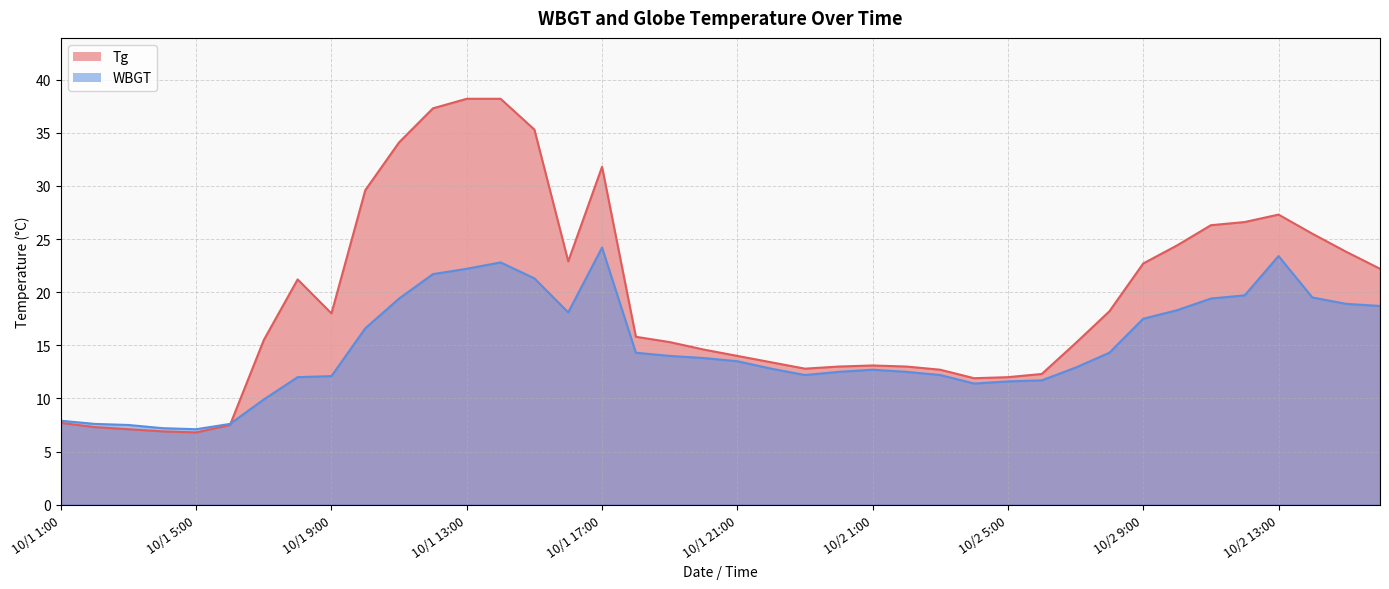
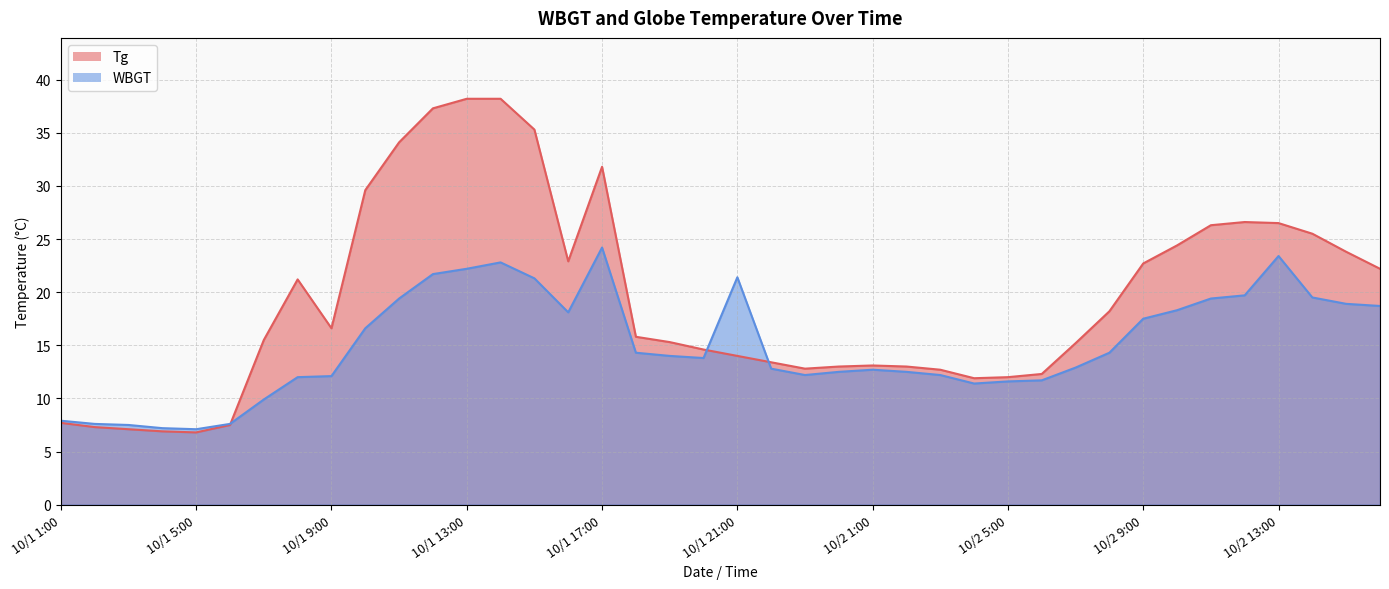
Tg, 10/1 9:00: 18.0 -> 16.6
WBGT, 10/1 21:00: 13.5 -> 21.4
Tg, 10/2 13:00: 27.3 -> 26.5
